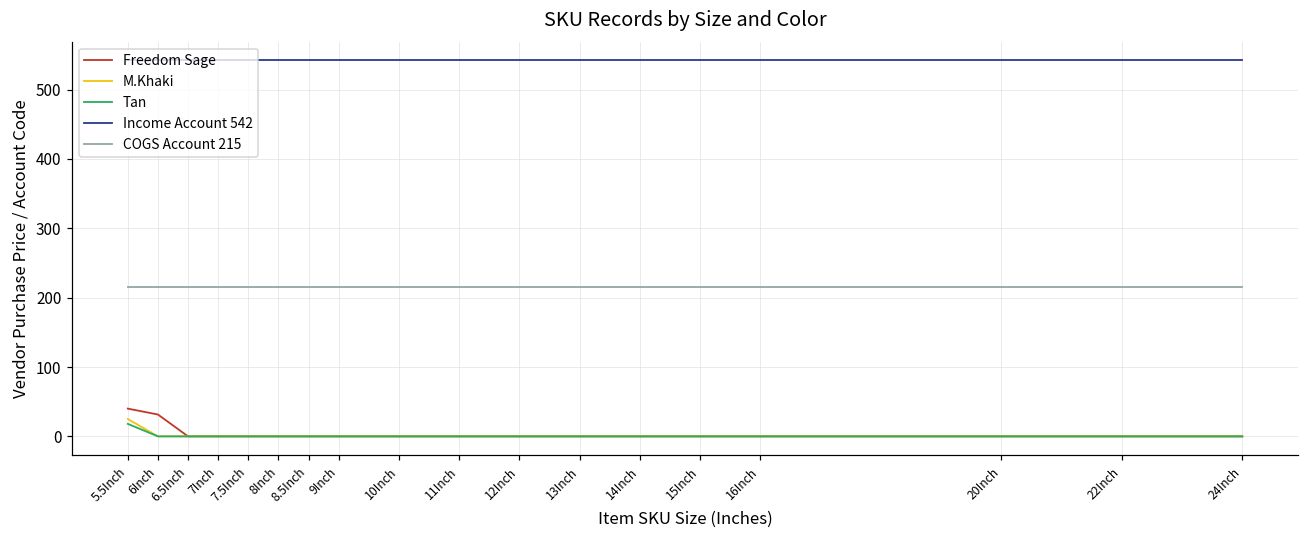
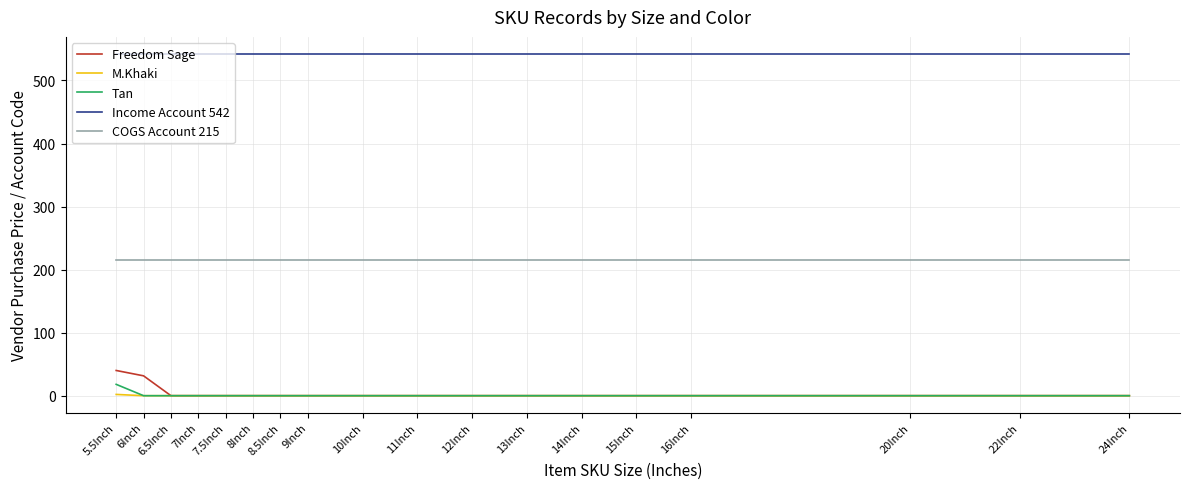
M.Khaki, 5.5Inch: 30 -> 0
